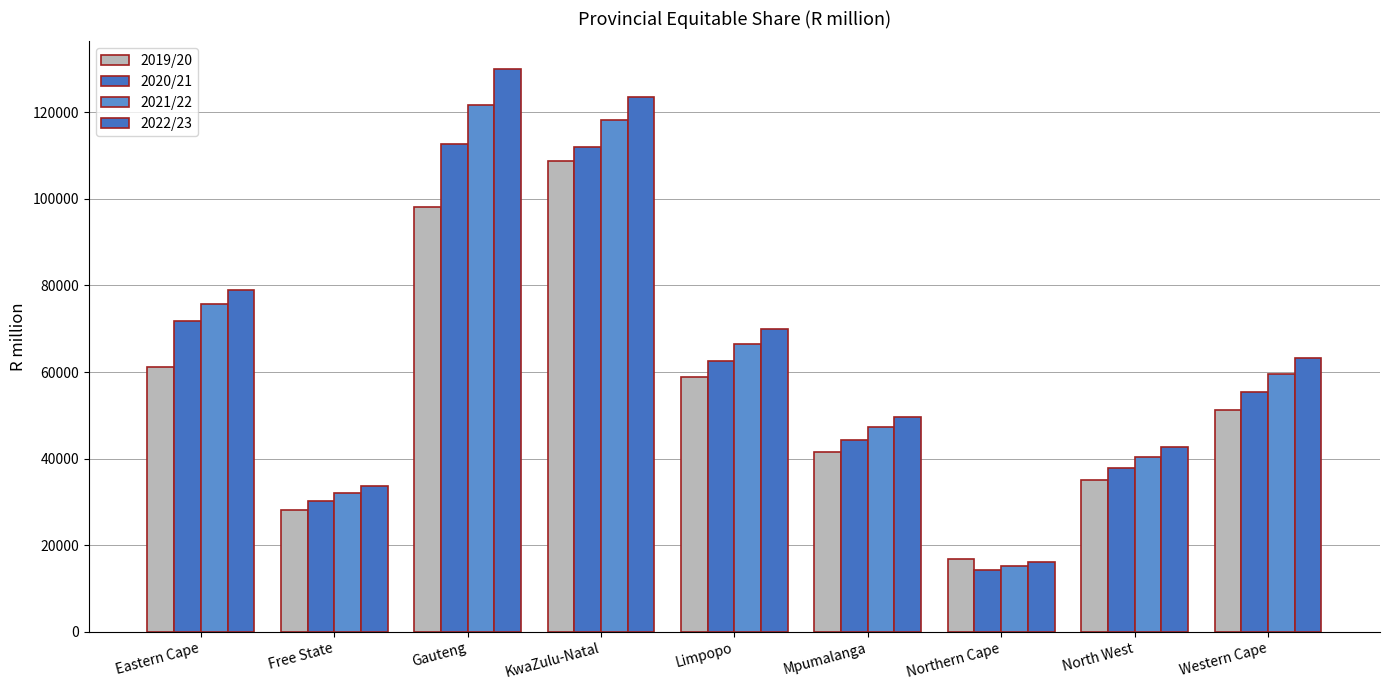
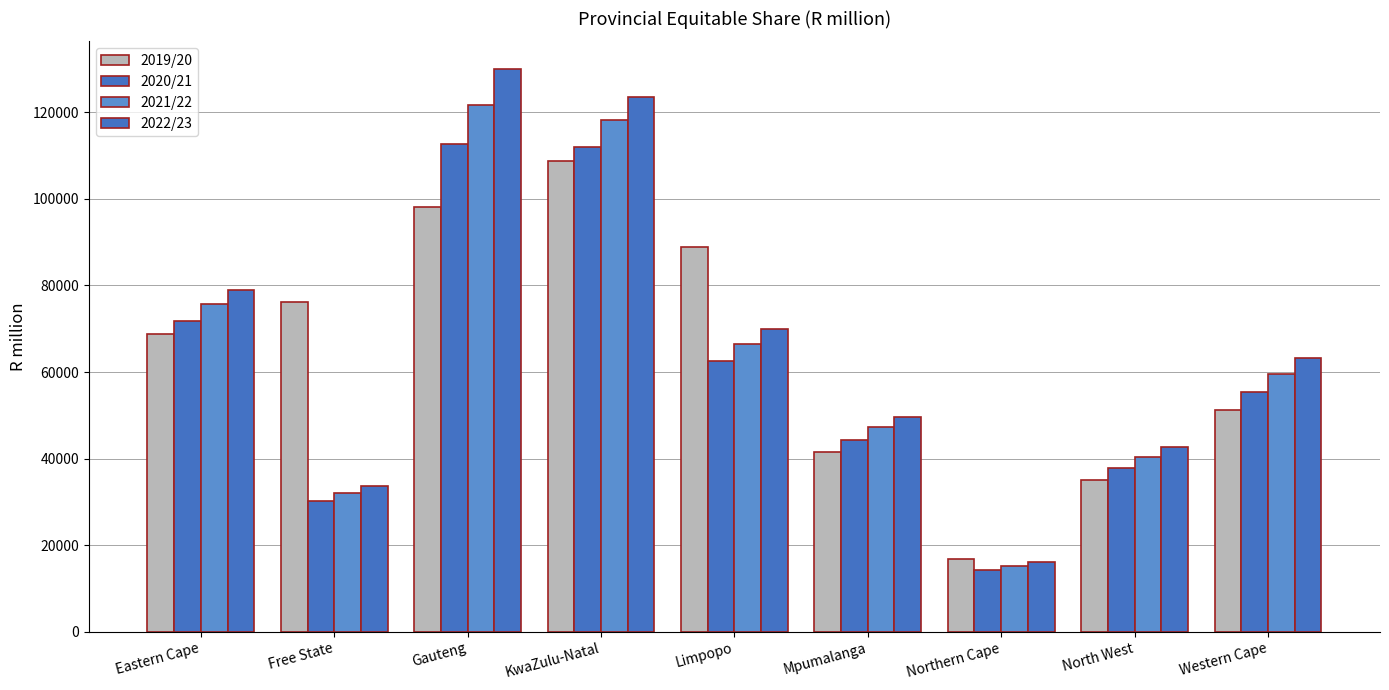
2019/20, Eastern Cape: 61000 -> 69000
2019/20, Free State: 28000 -> 76000
2019/20, Limpopo: 59000 -> 89000
